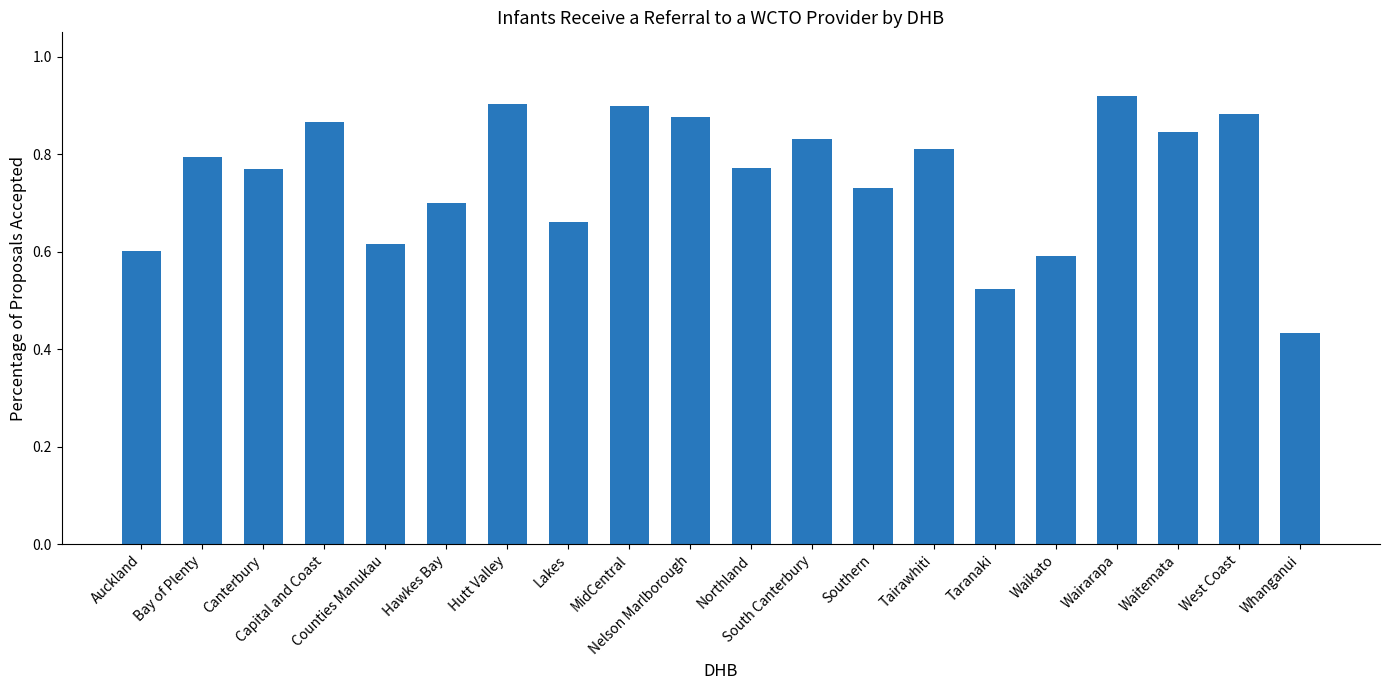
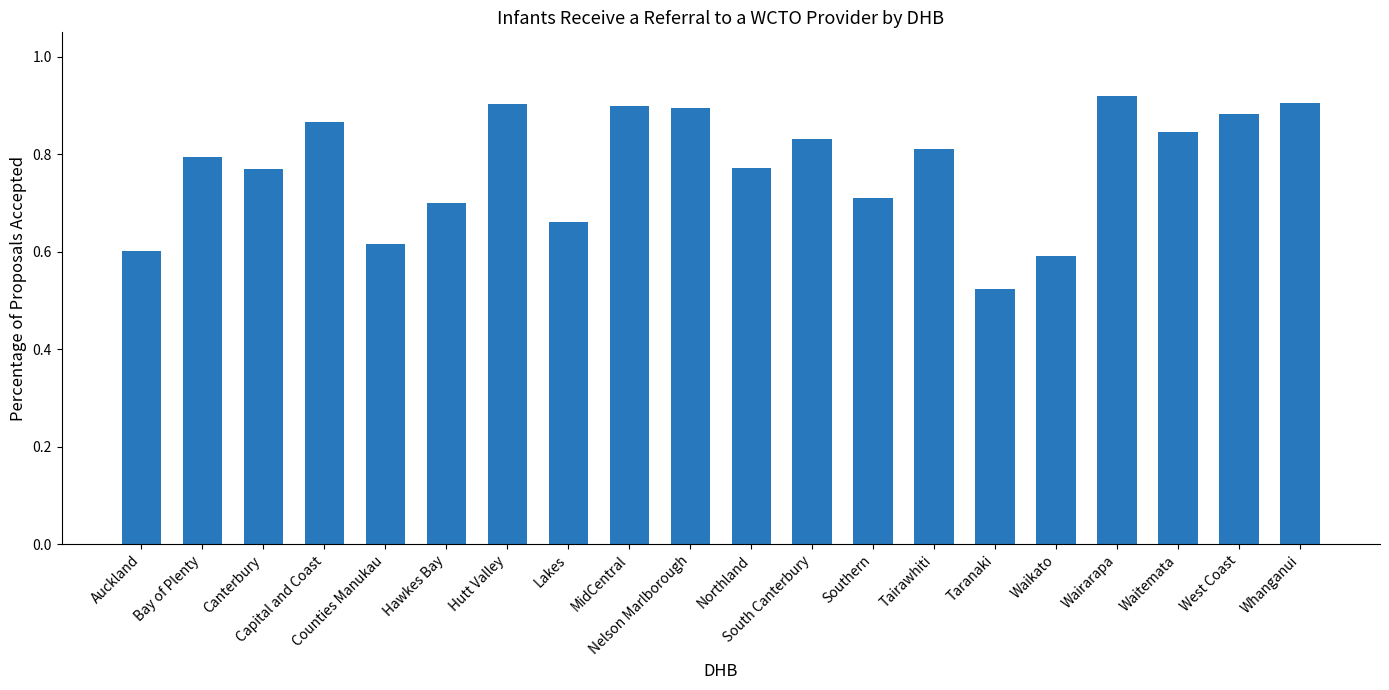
Nelson Marlborough: 0.88 -> 0.89
Southern: 0.73 -> 0.71
Whanganui: 0.43 -> 0.90
